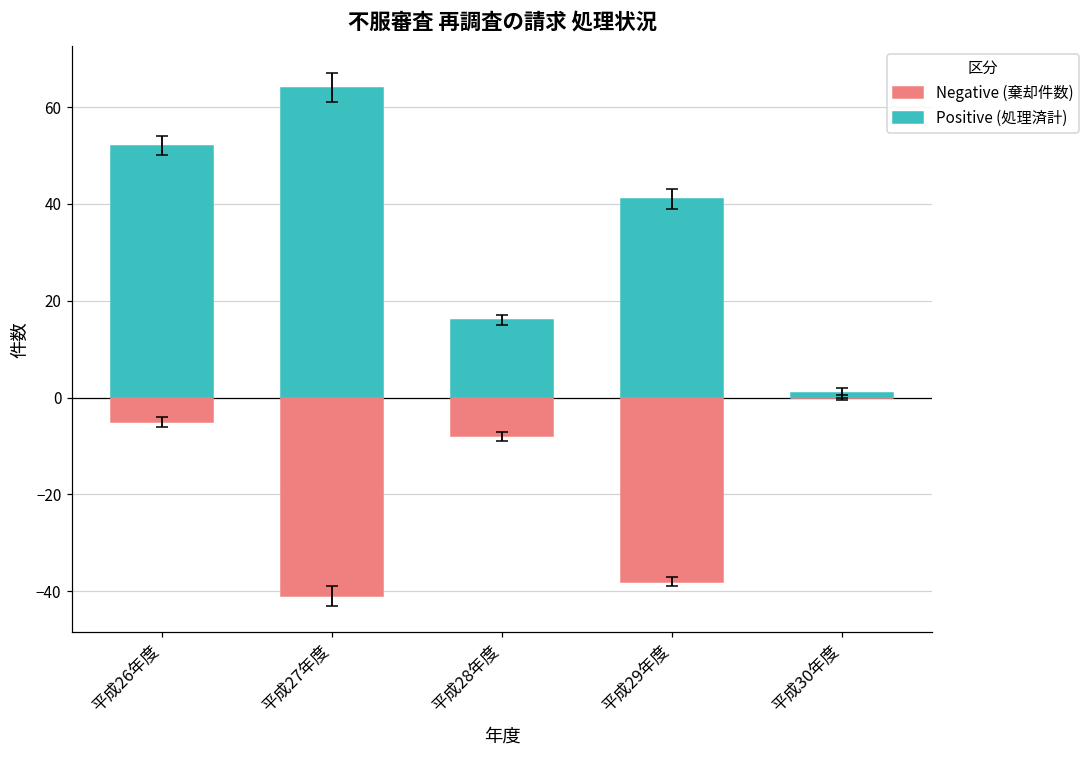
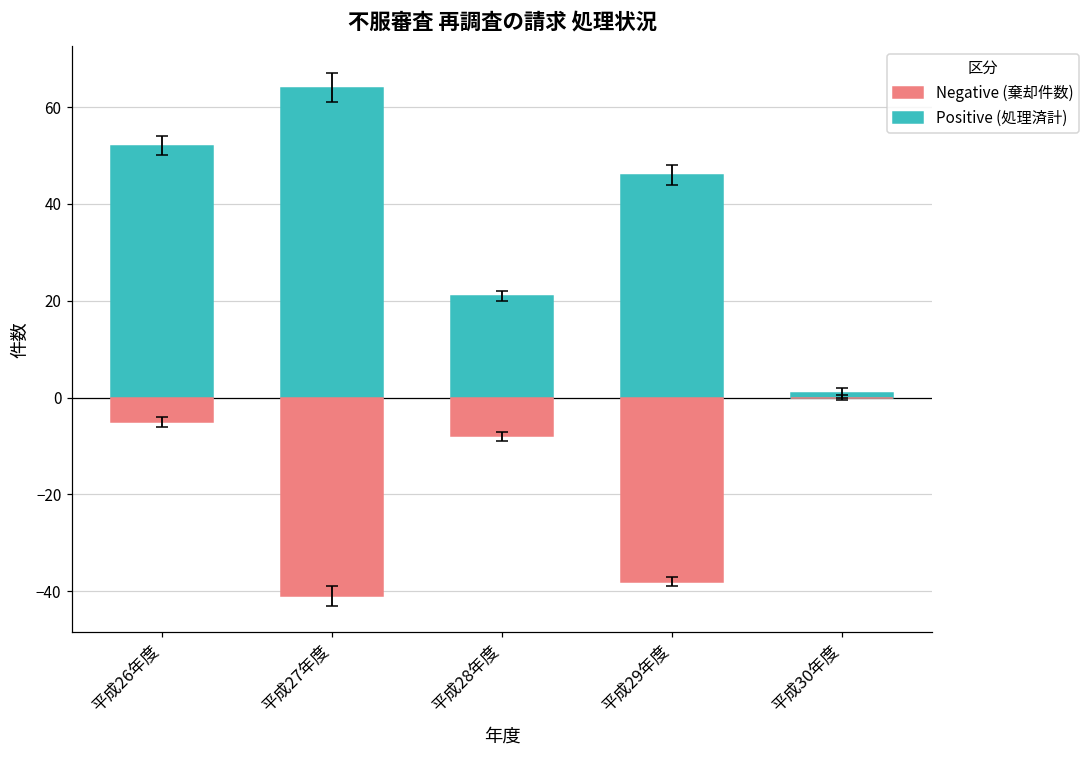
Positive (処理済計), 平成28年度: 16 -> 21
Positive (処理済計), 平成29年度: 41 -> 46
